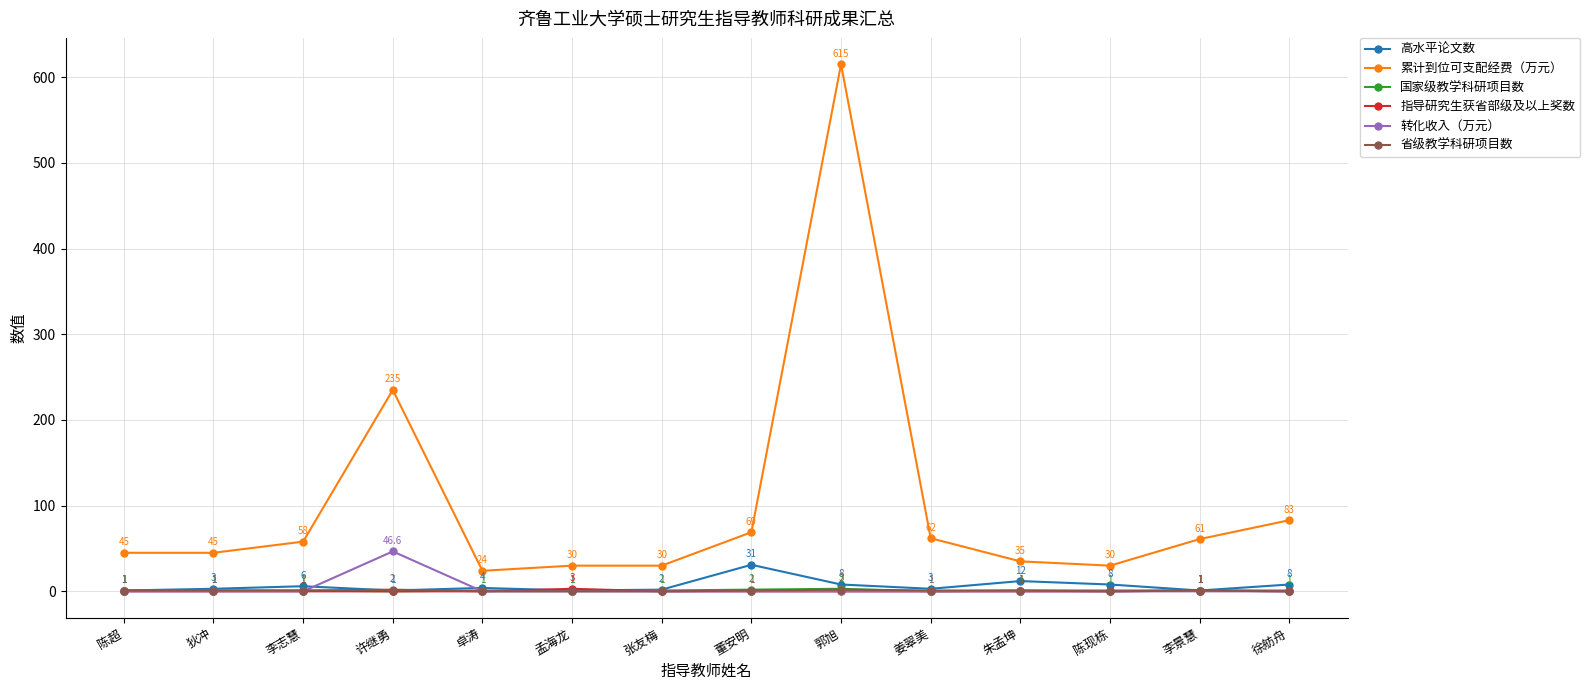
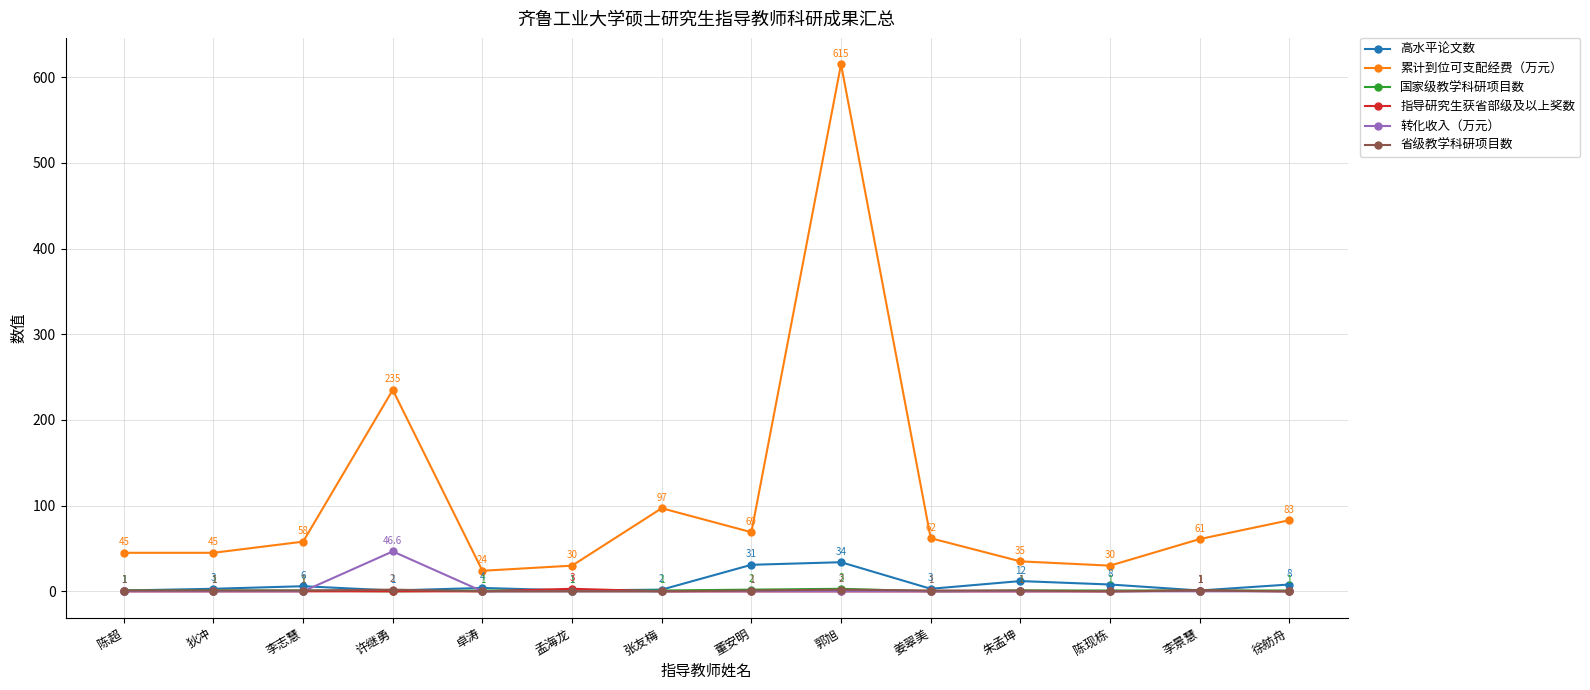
累计到位可支配经费（万元）, 张友梅: 30 -> 97
高水平论文数, 郭旭: 8 -> 34
